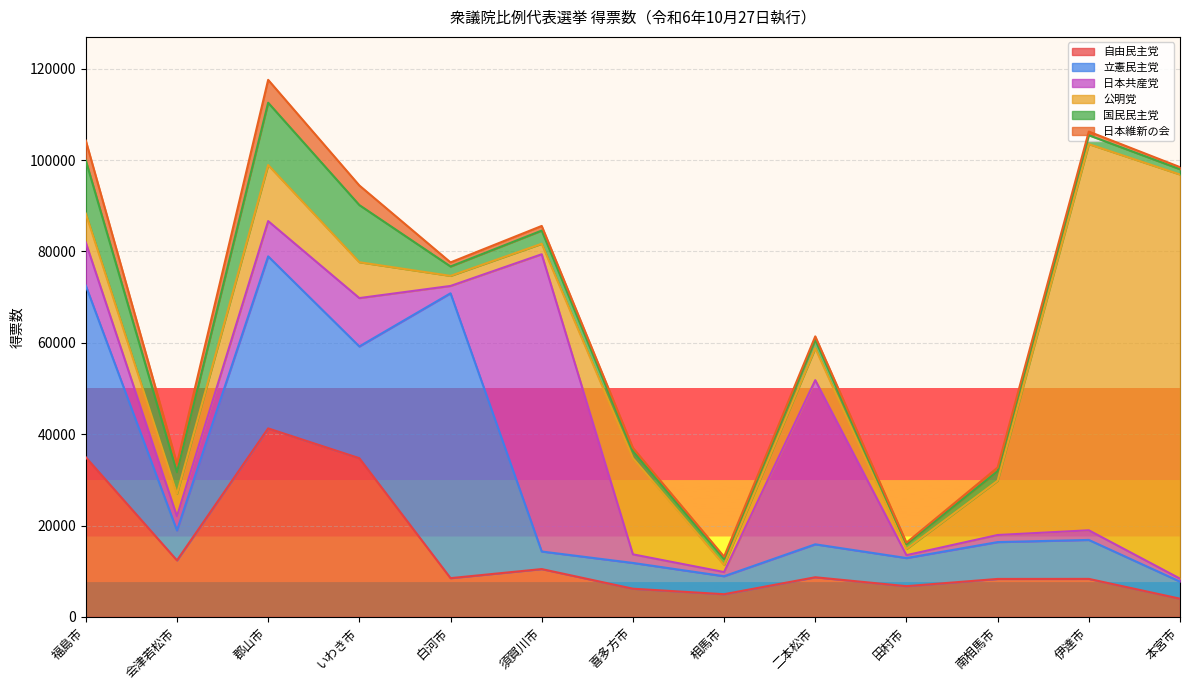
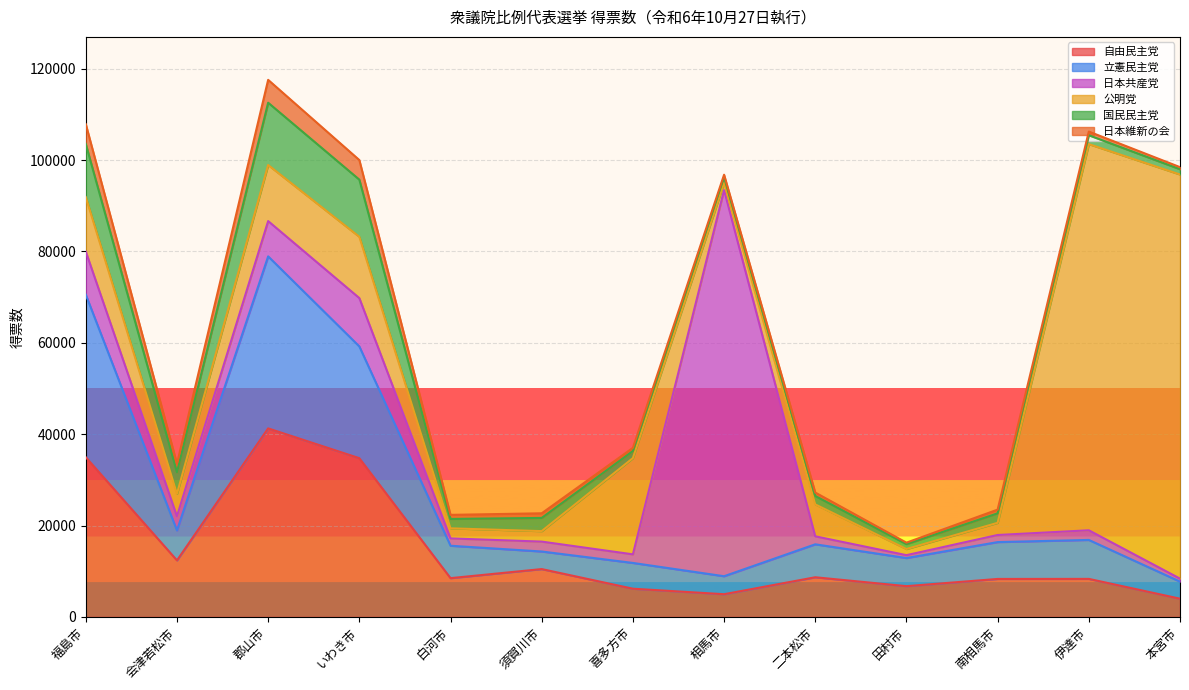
立憲民主党, 福島市: 38000 -> 36000
公明党, 福島市: 6000 -> 12000
公明党, いわき市: 8000 -> 13000
立憲民主党, 白河市: 62000 -> 7000
日本共産党, 須賀川市: 65000 -> 2000
日本共産党, 相馬市: 1000 -> 85000
日本共産党, 二本松市: 36000 -> 2000
公明党, 南相馬市: 12000 -> 3000
